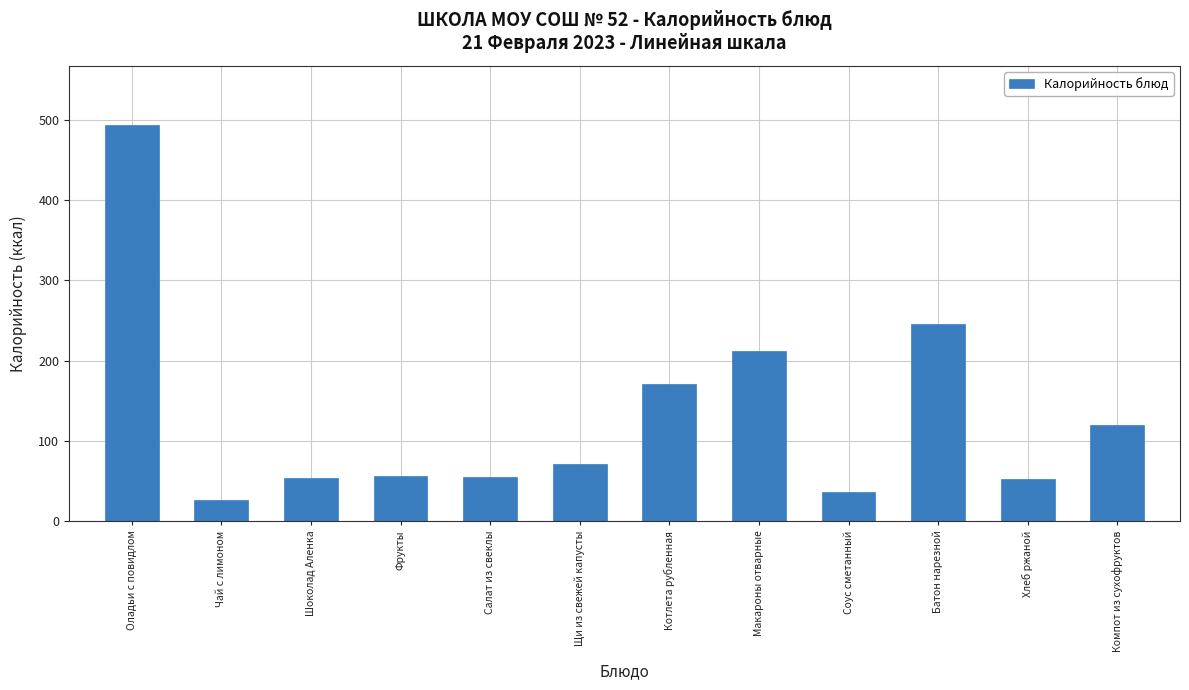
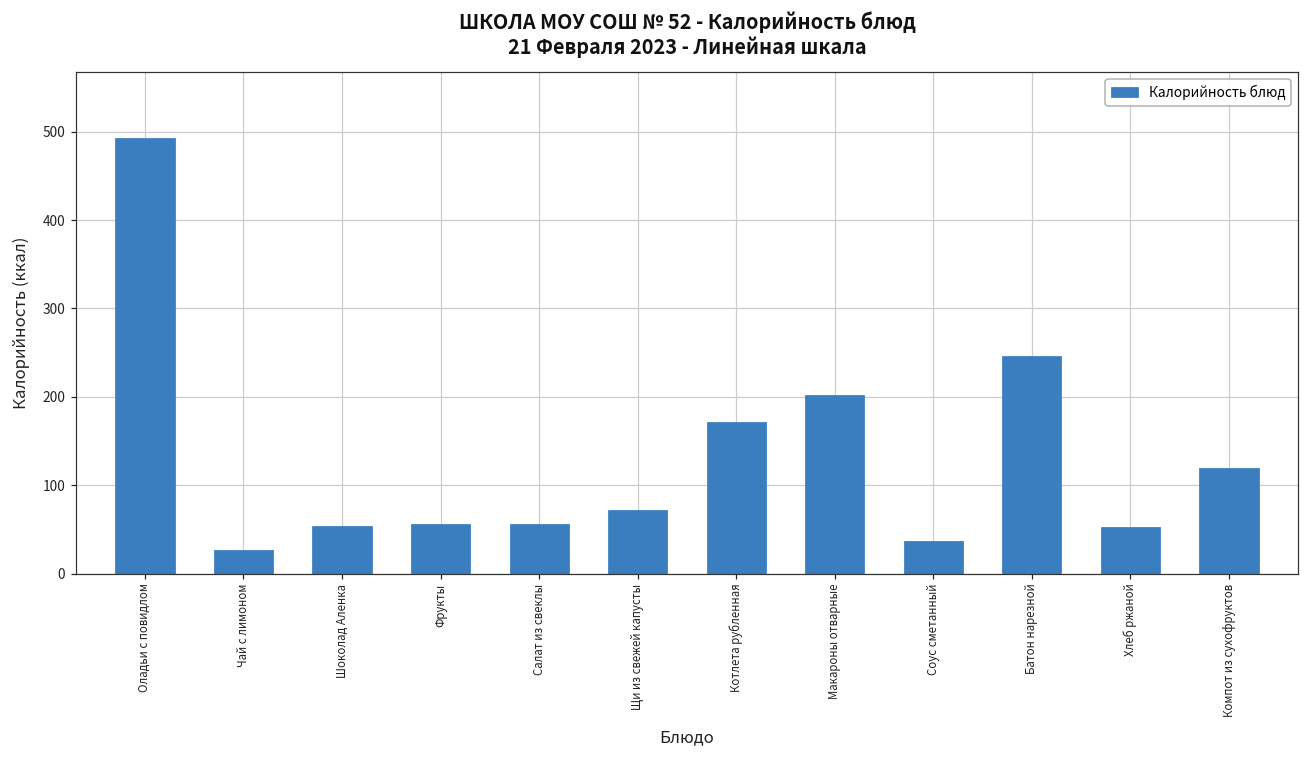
Макароны отварные: 210 -> 200
